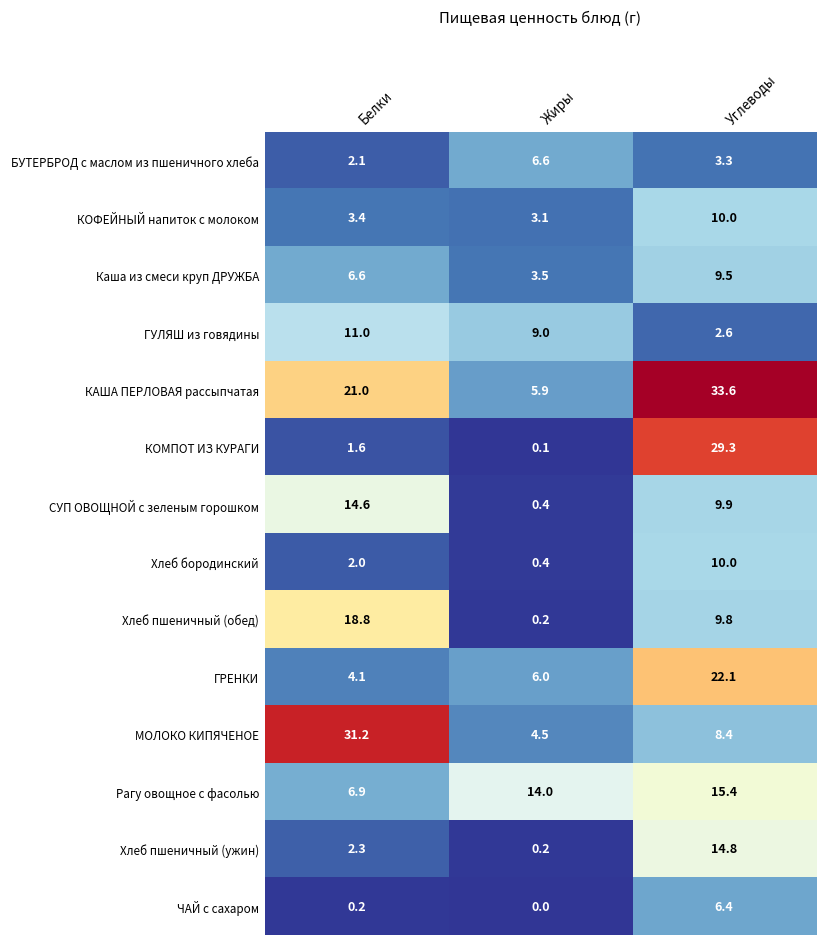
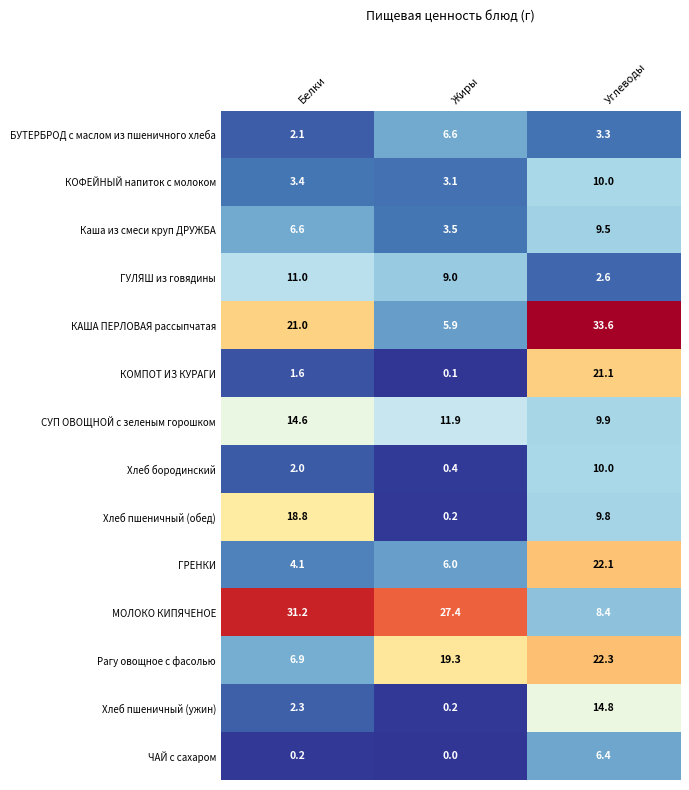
КОМПОТ ИЗ КУРАГИ, Углеводы: 29.3 -> 21.1
СУП ОВОЩНОЙ с зеленым горошком, Жиры: 0.4 -> 11.9
МОЛОКО КИПЯЧЕНОЕ, Жиры: 4.5 -> 27.4
Рагу овощное с фасолью, Жиры: 14.0 -> 19.3
Рагу овощное с фасолью, Углеводы: 15.4 -> 22.3
